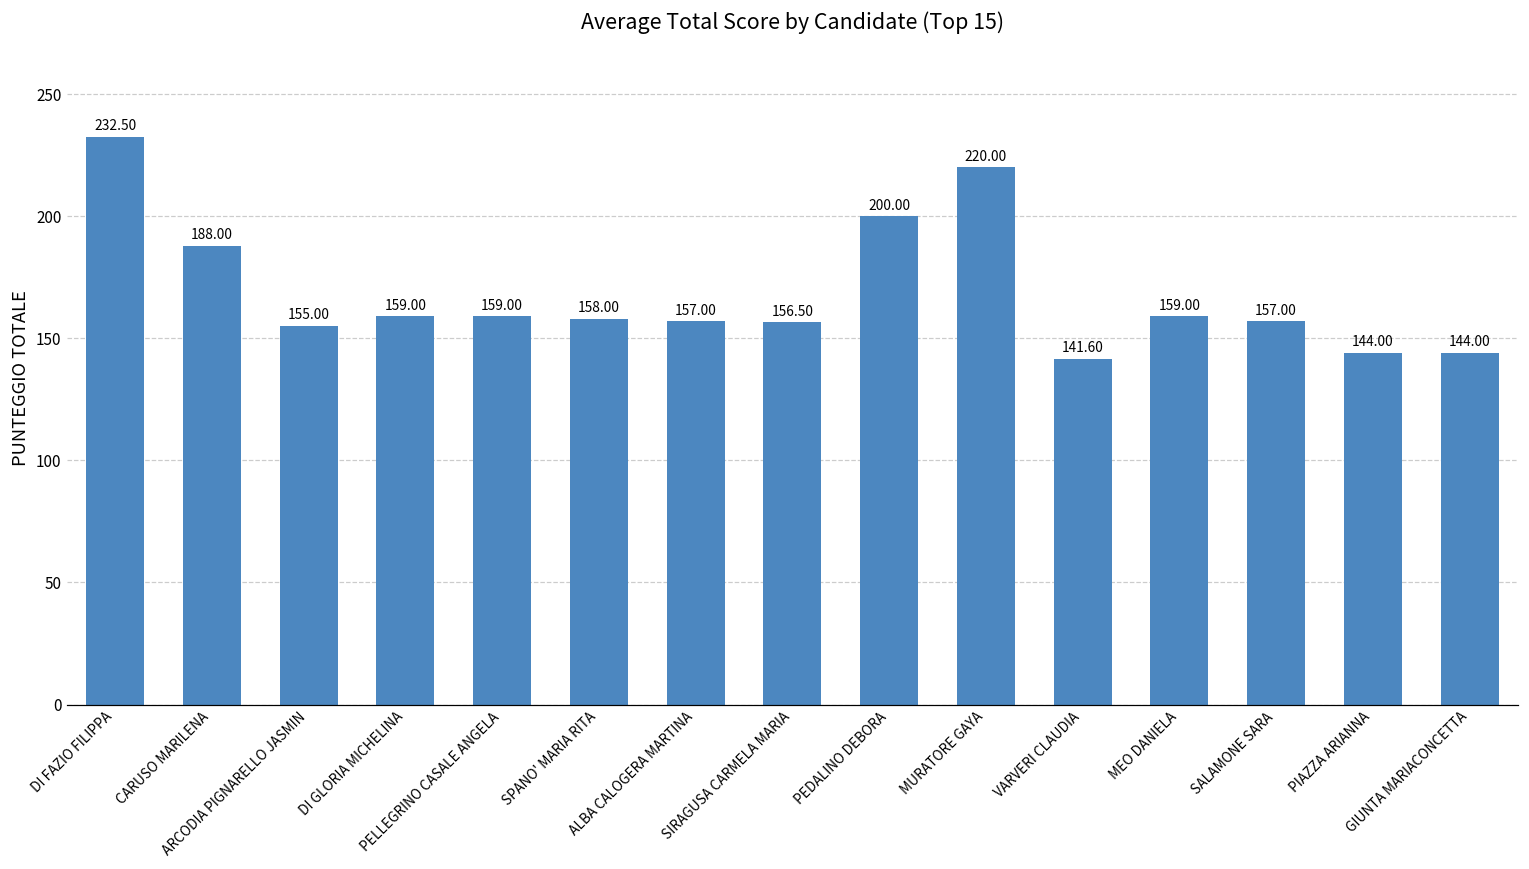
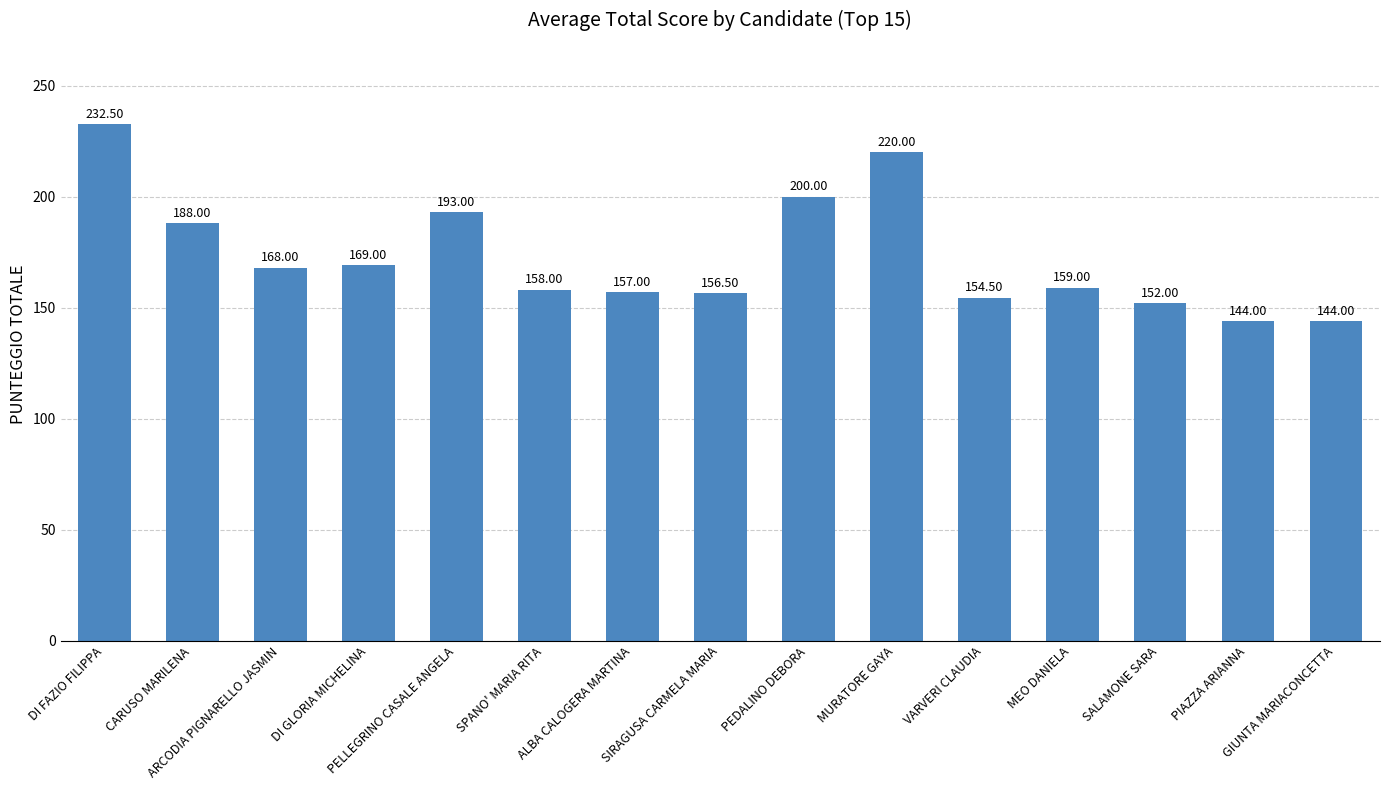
ARCODIA PIGNARELLO JASMIN: 155.00 -> 168.00
DI GLORIA MICHELINA: 159.00 -> 169.00
PELLEGRINO CASALE ANGELA: 159.00 -> 193.00
VARVERI CLAUDIA: 141.60 -> 154.50
SALAMONE SARA: 157.00 -> 152.00
